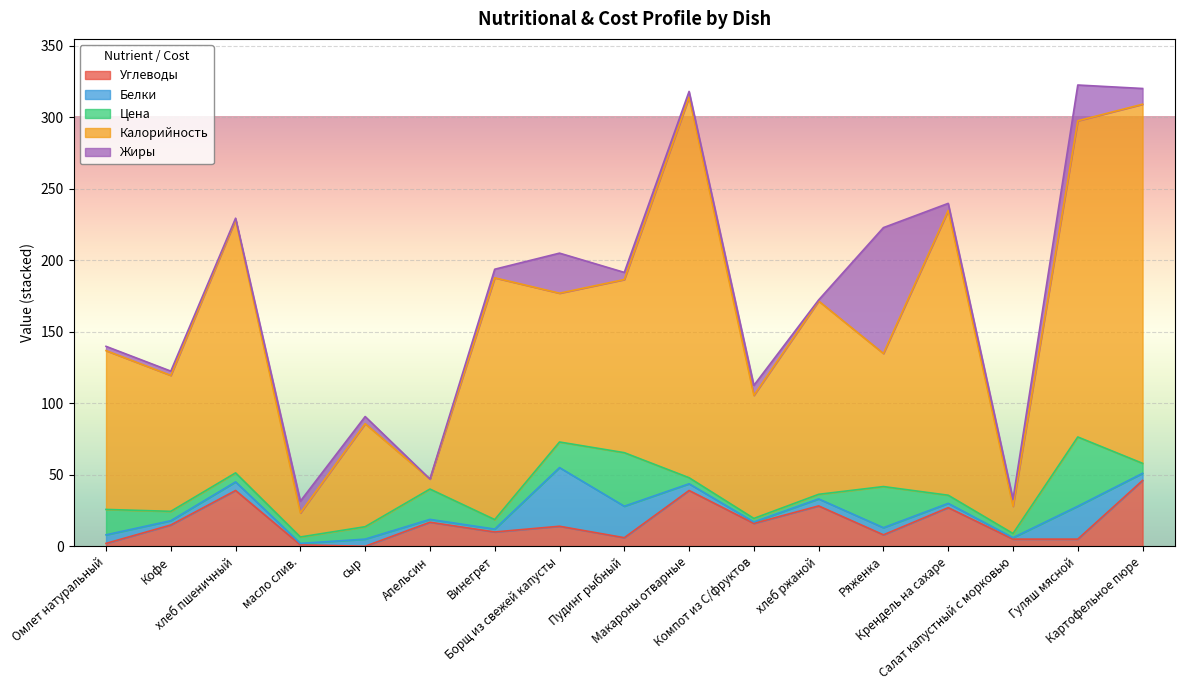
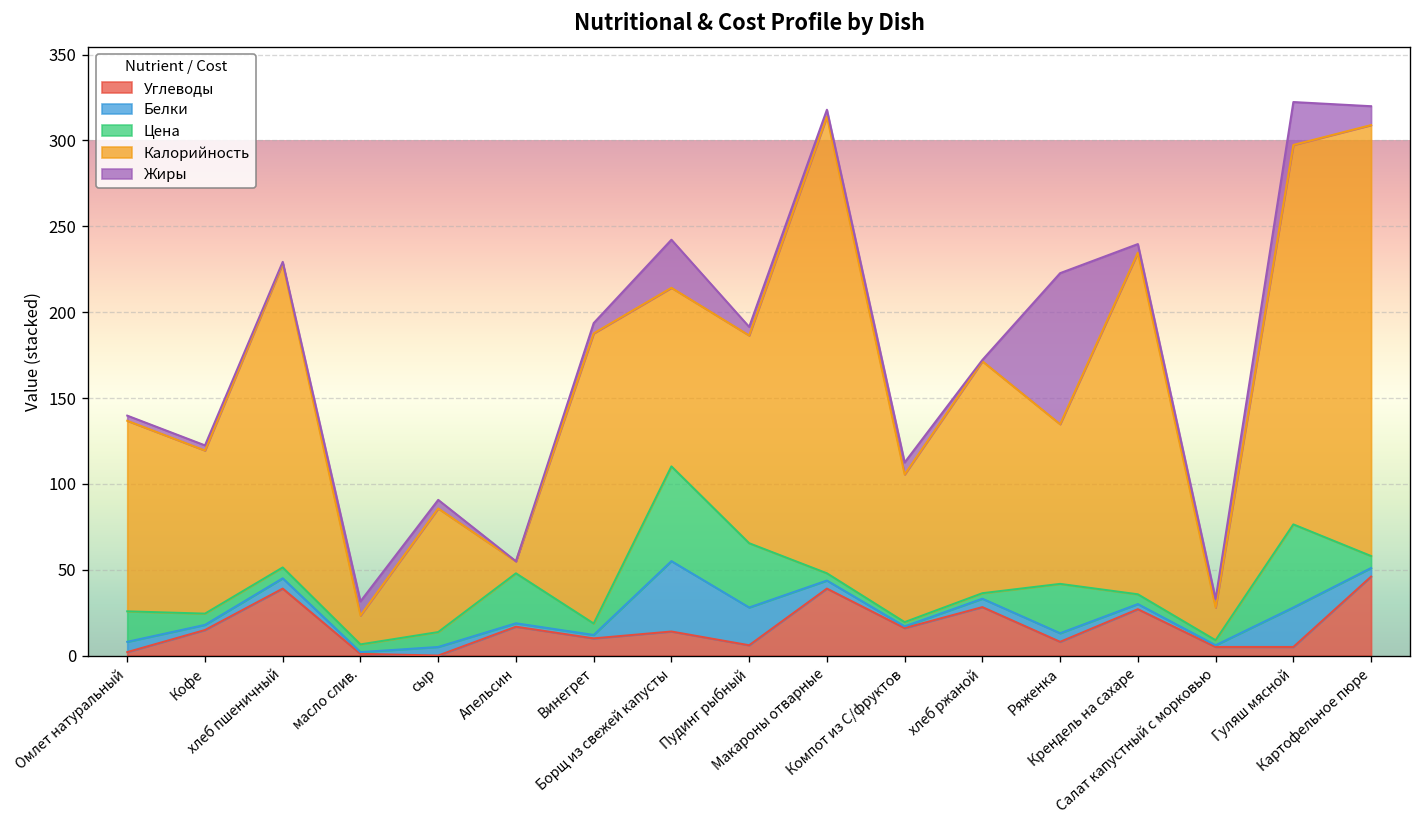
Цена, Апельсин: 21 -> 29
Цена, Борщ из свежей капусты: 18 -> 55
